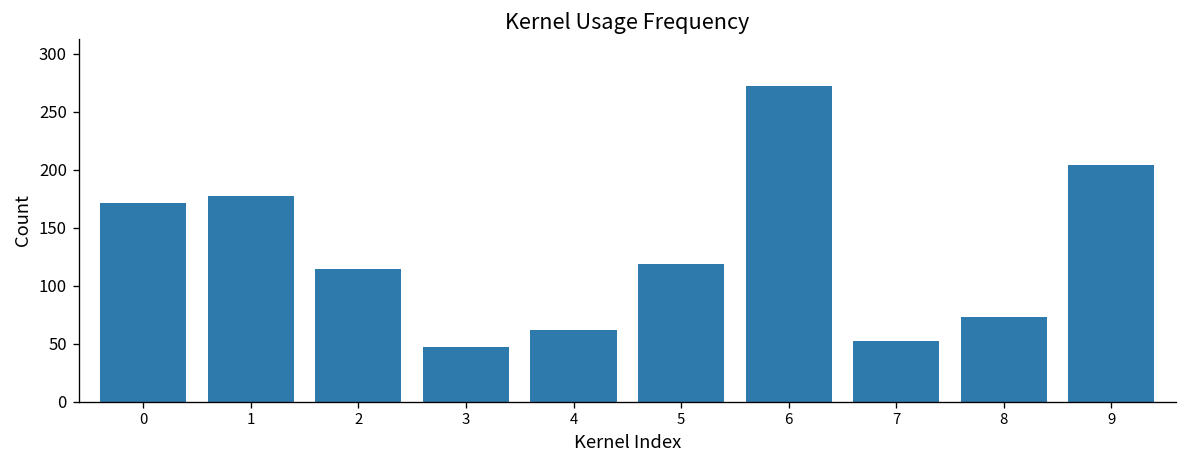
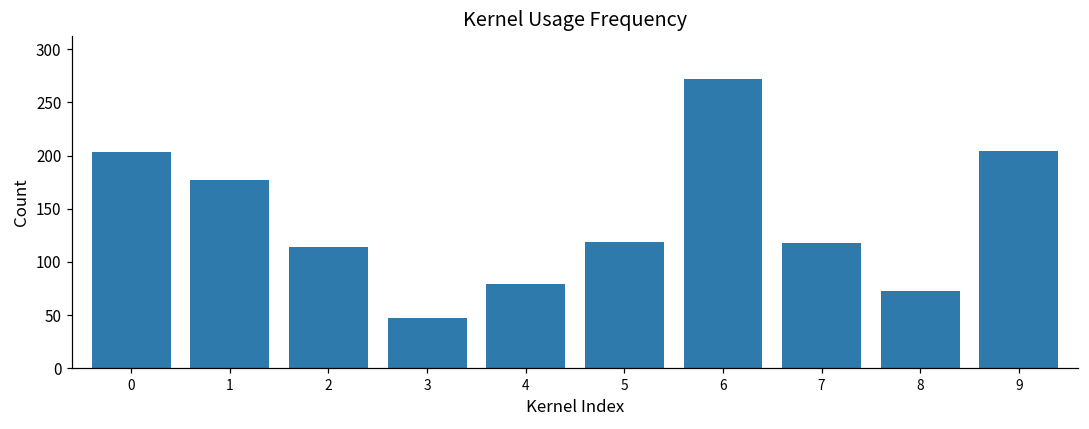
0: 170 -> 200
4: 60 -> 80
7: 50 -> 120
